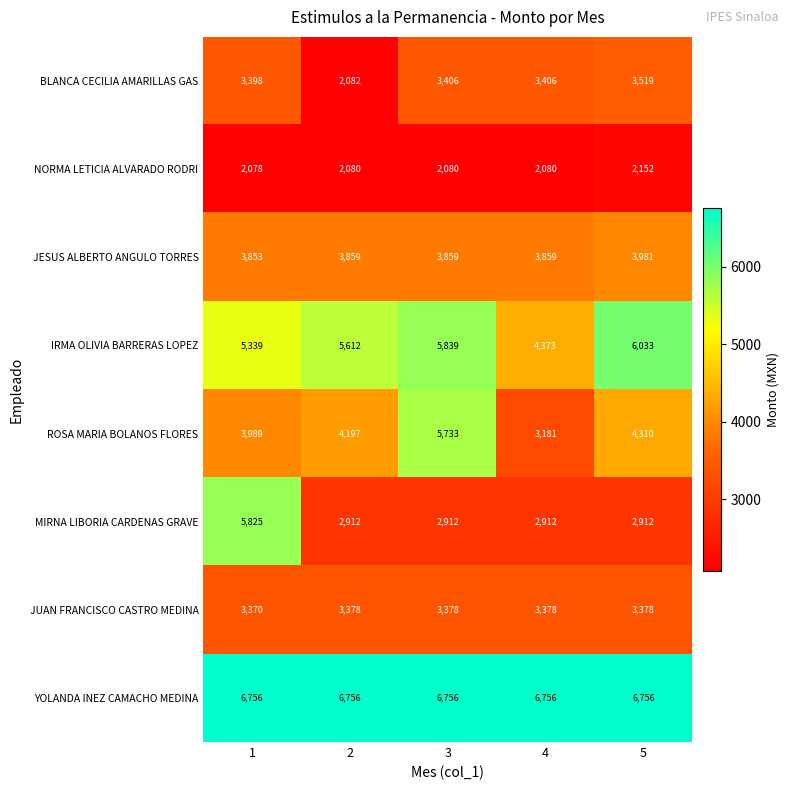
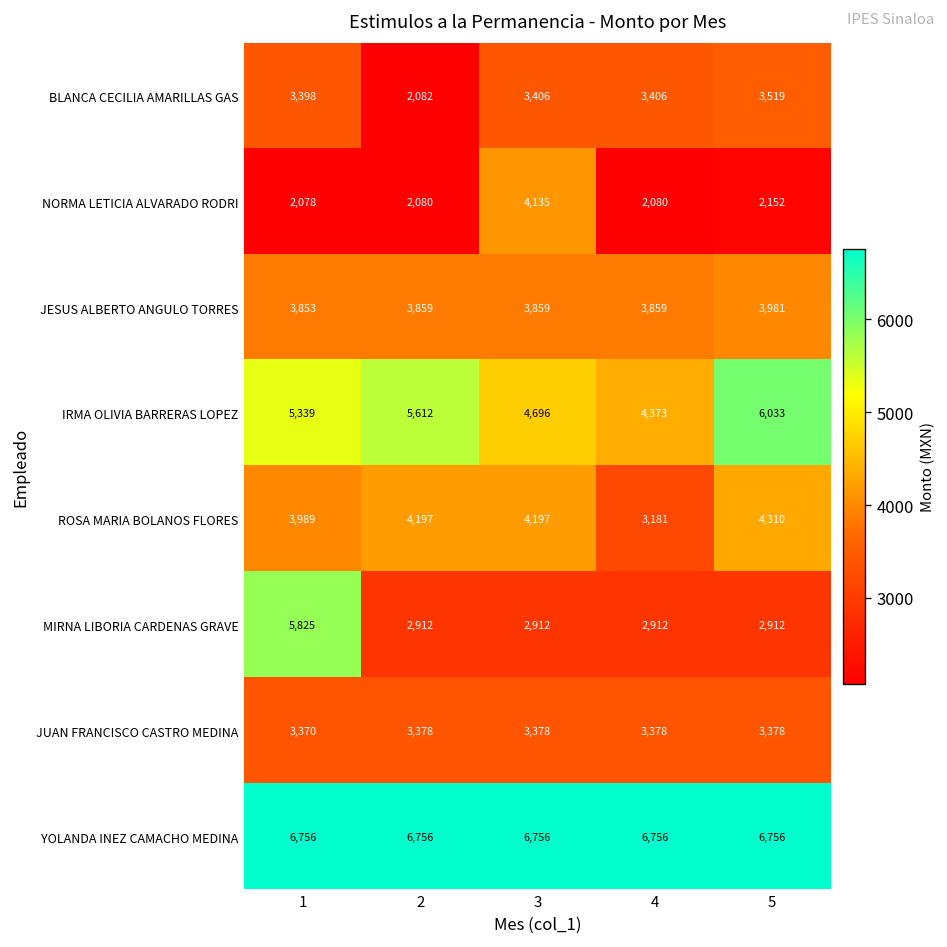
NORMA LETICIA ALVARADO RODRI, 3: 2,080 -> 4,135
IRMA OLIVIA BARRERAS LOPEZ, 3: 5,839 -> 4,696
ROSA MARIA BOLANOS FLORES, 3: 5,733 -> 4,197
